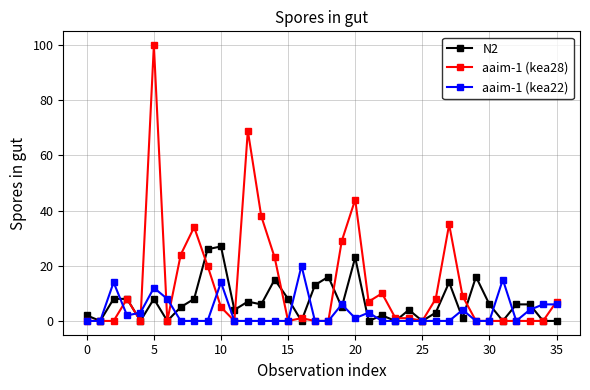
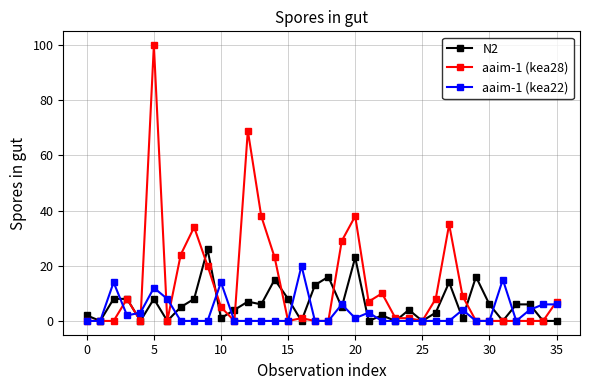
N2, 10: 27 -> 1
aaim-1 (kea28), 20: 44 -> 38
